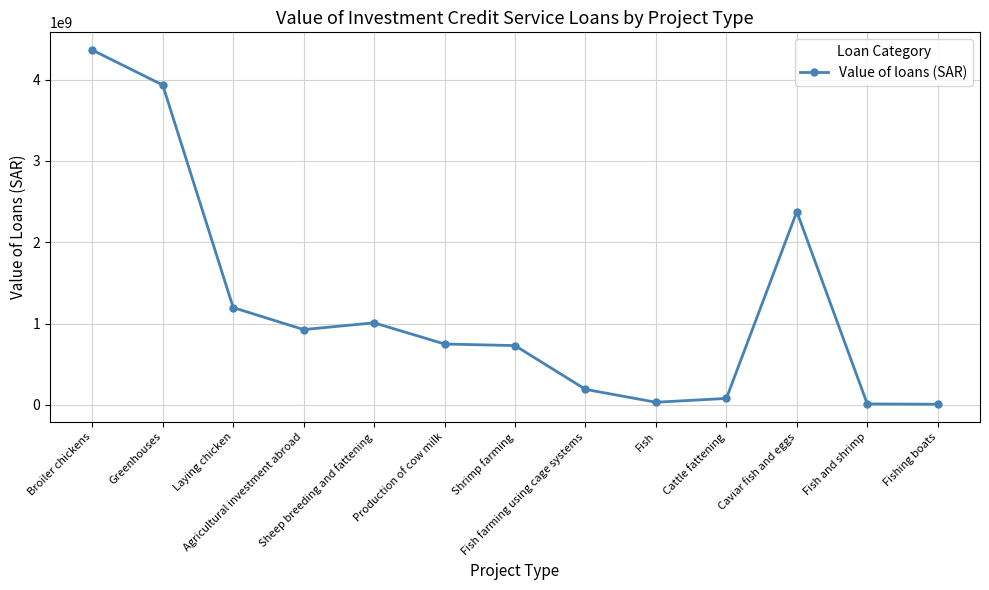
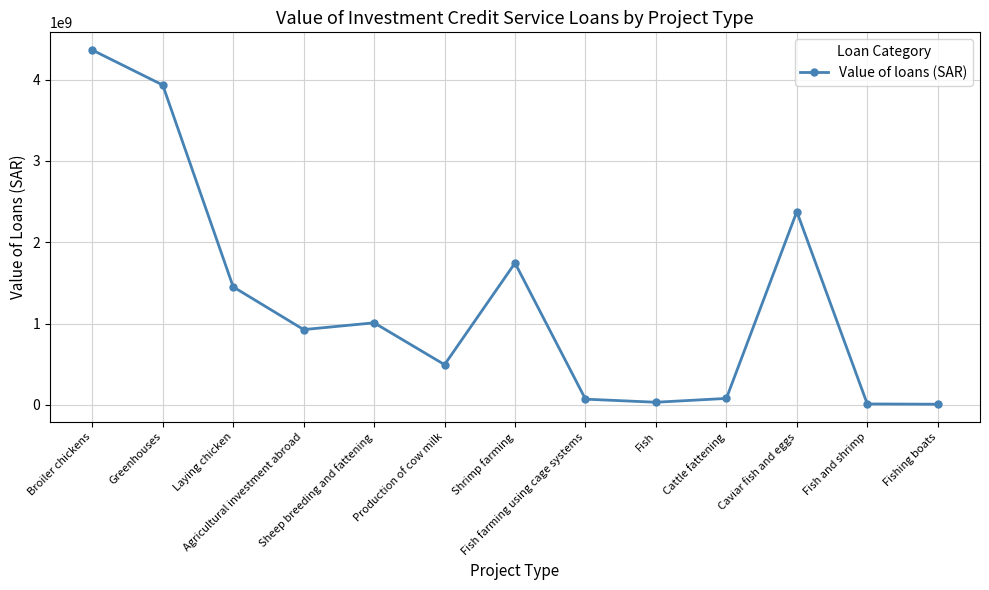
Laying chicken: 1200000000 -> 1500000000
Production of cow milk: 700000000 -> 500000000
Shrimp farming: 700000000 -> 1700000000
Fish farming using cage systems: 200000000 -> 100000000
